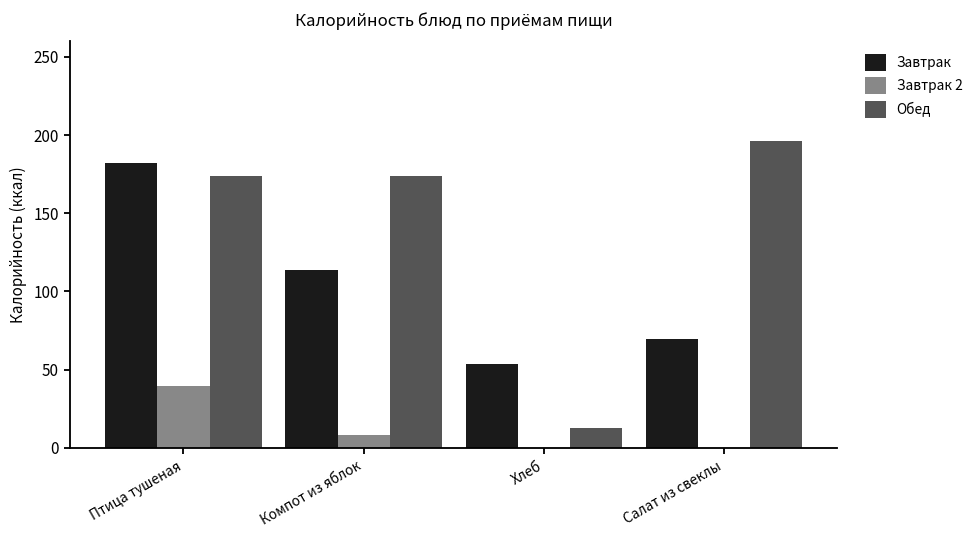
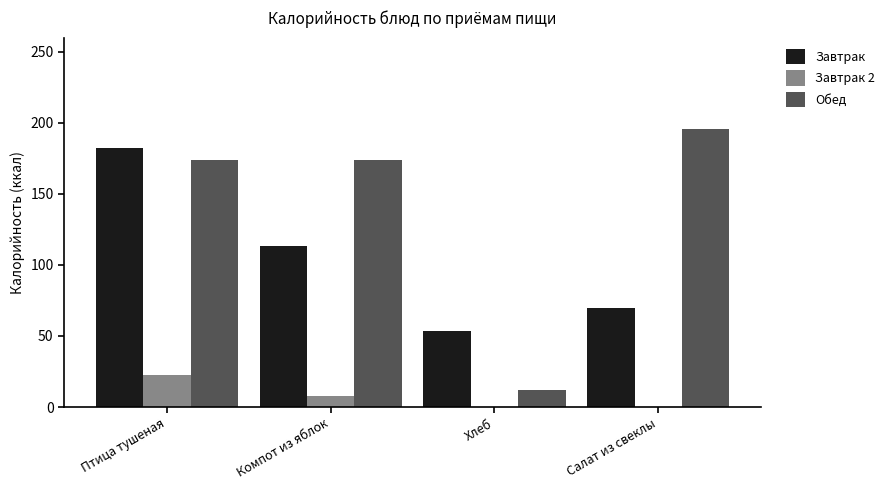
Завтрак 2, Птица тушеная: 40 -> 22
